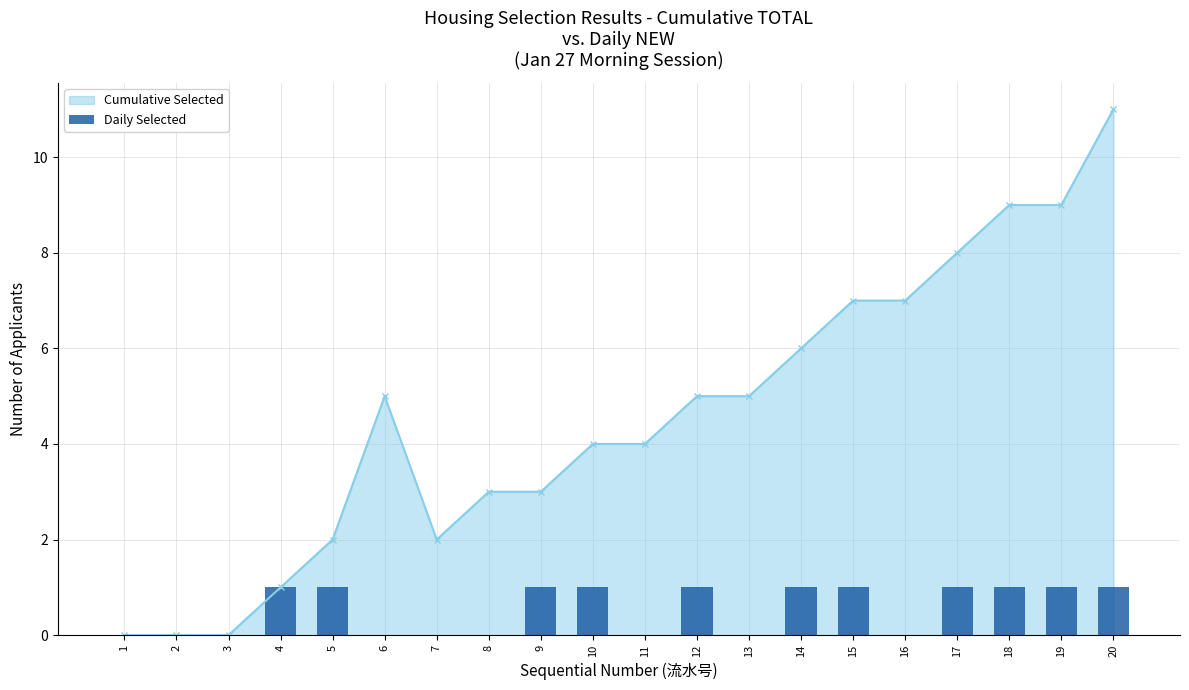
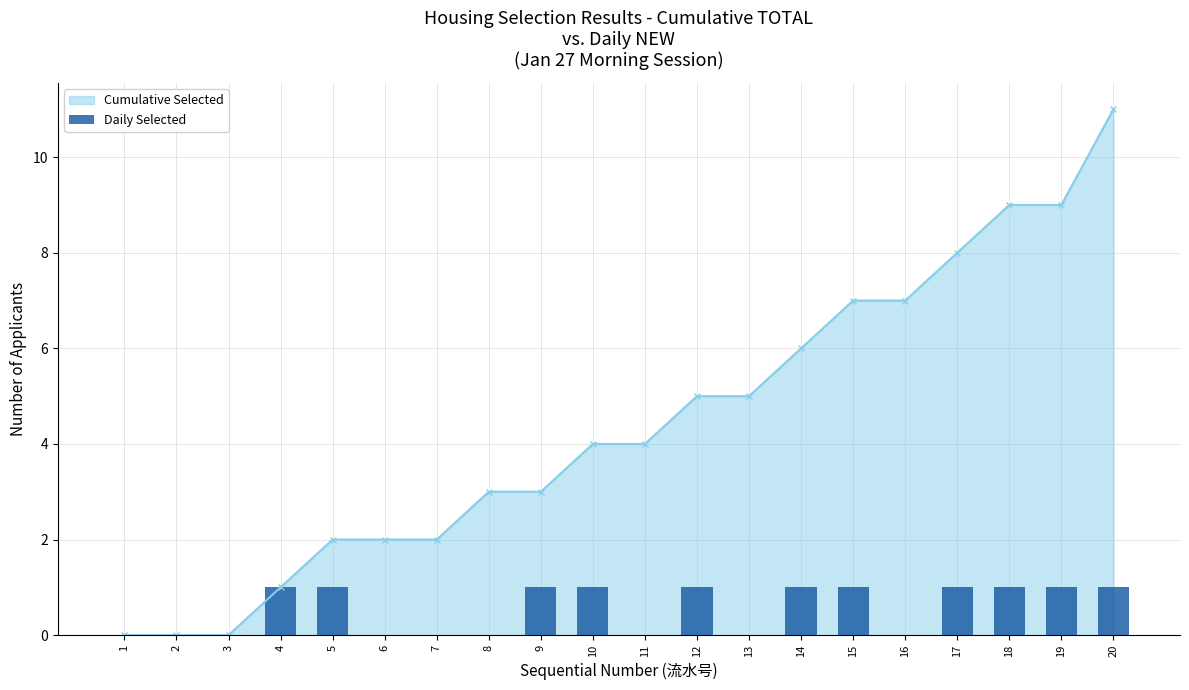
Cumulative Selected, 6: 5 -> 2
